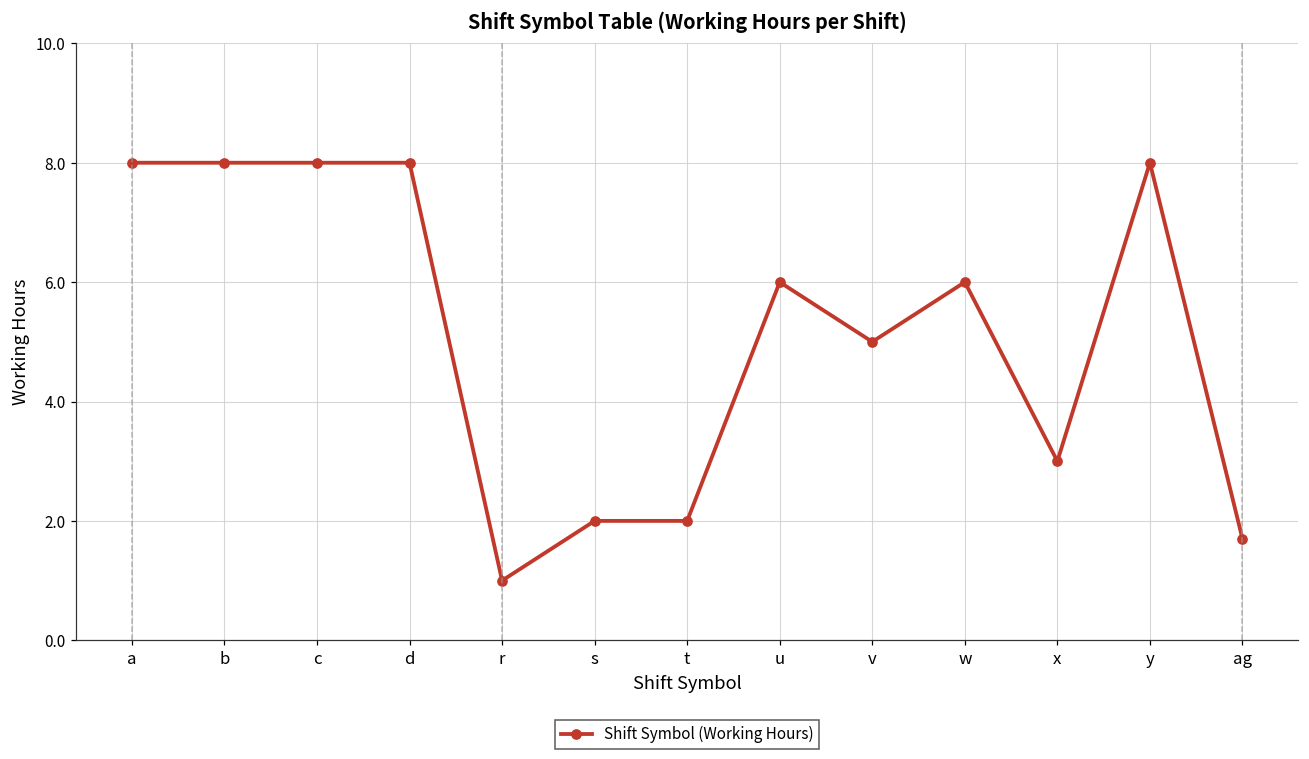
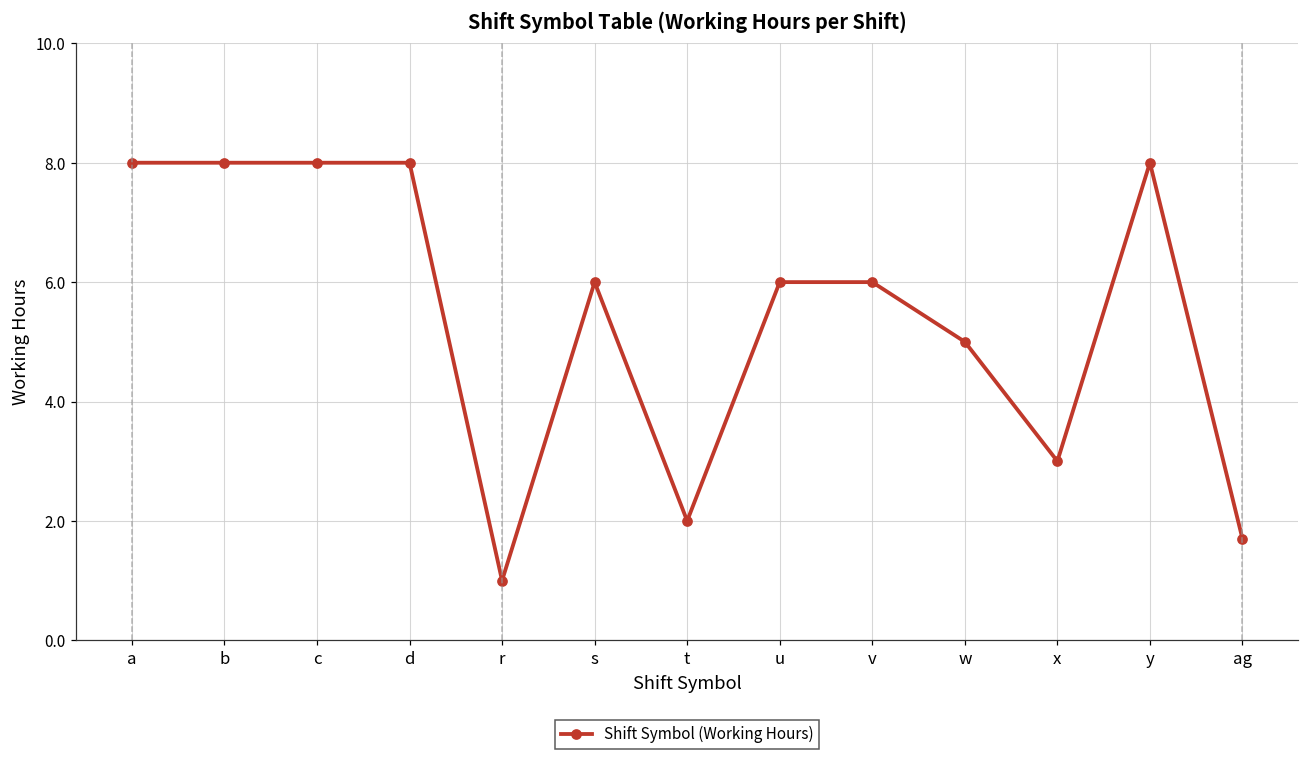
s: 2 -> 6
v: 5 -> 6
w: 6 -> 5
